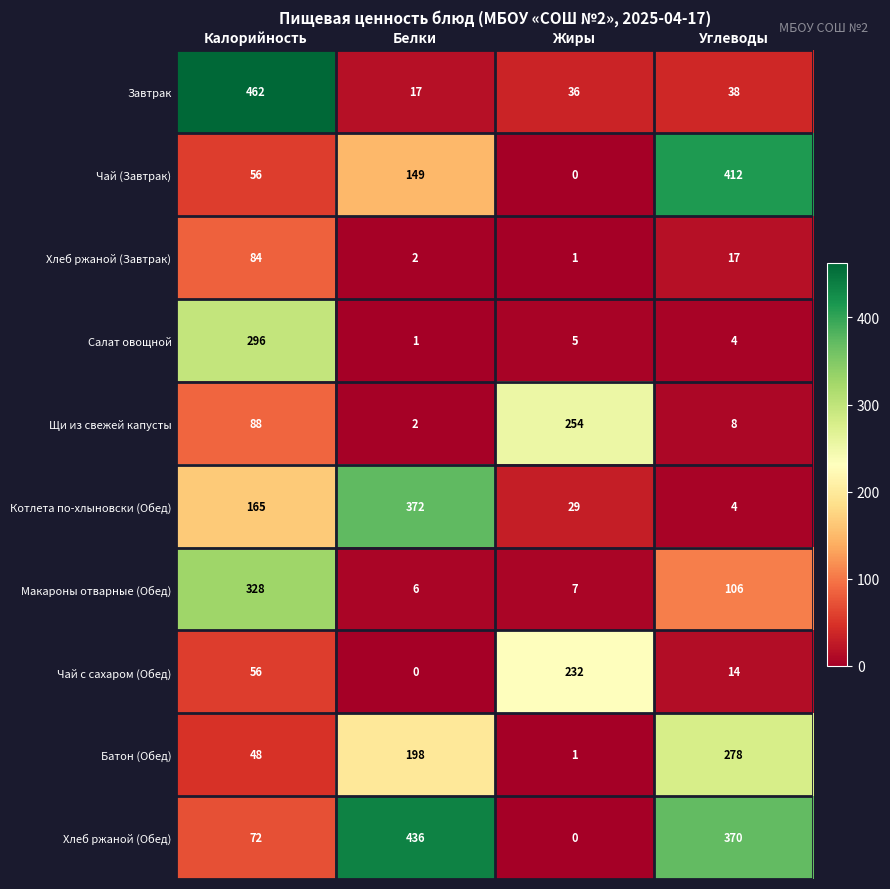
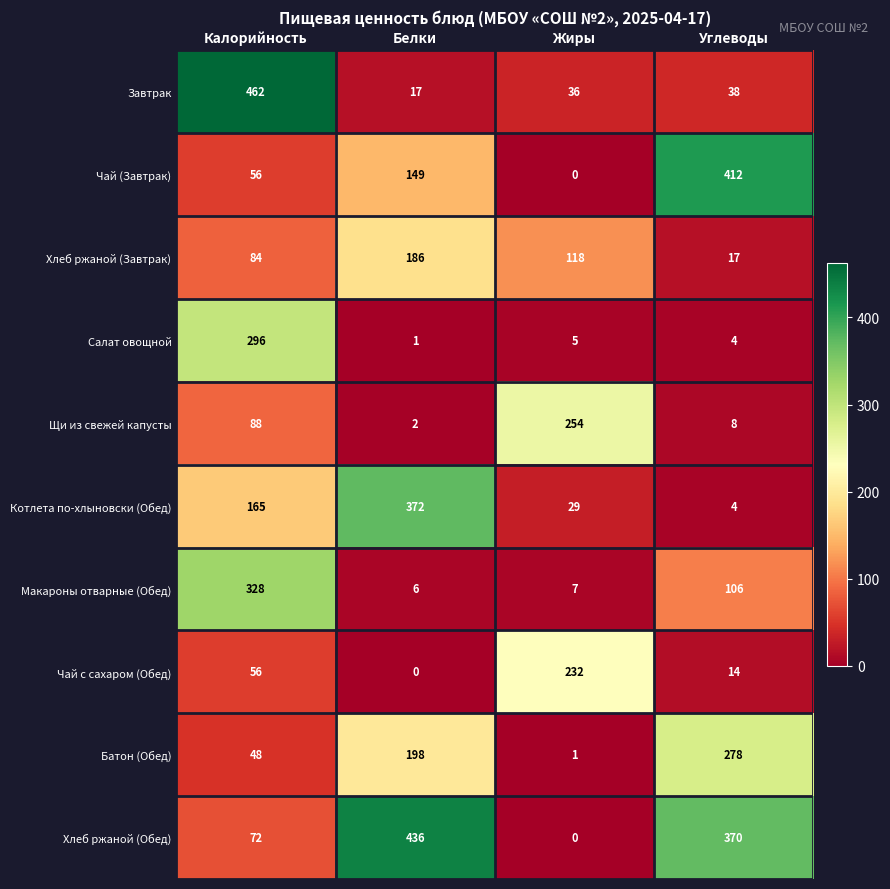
Хлеб ржаной (Завтрак), Белки: 2 -> 186
Хлеб ржаной (Завтрак), Жиры: 1 -> 118
